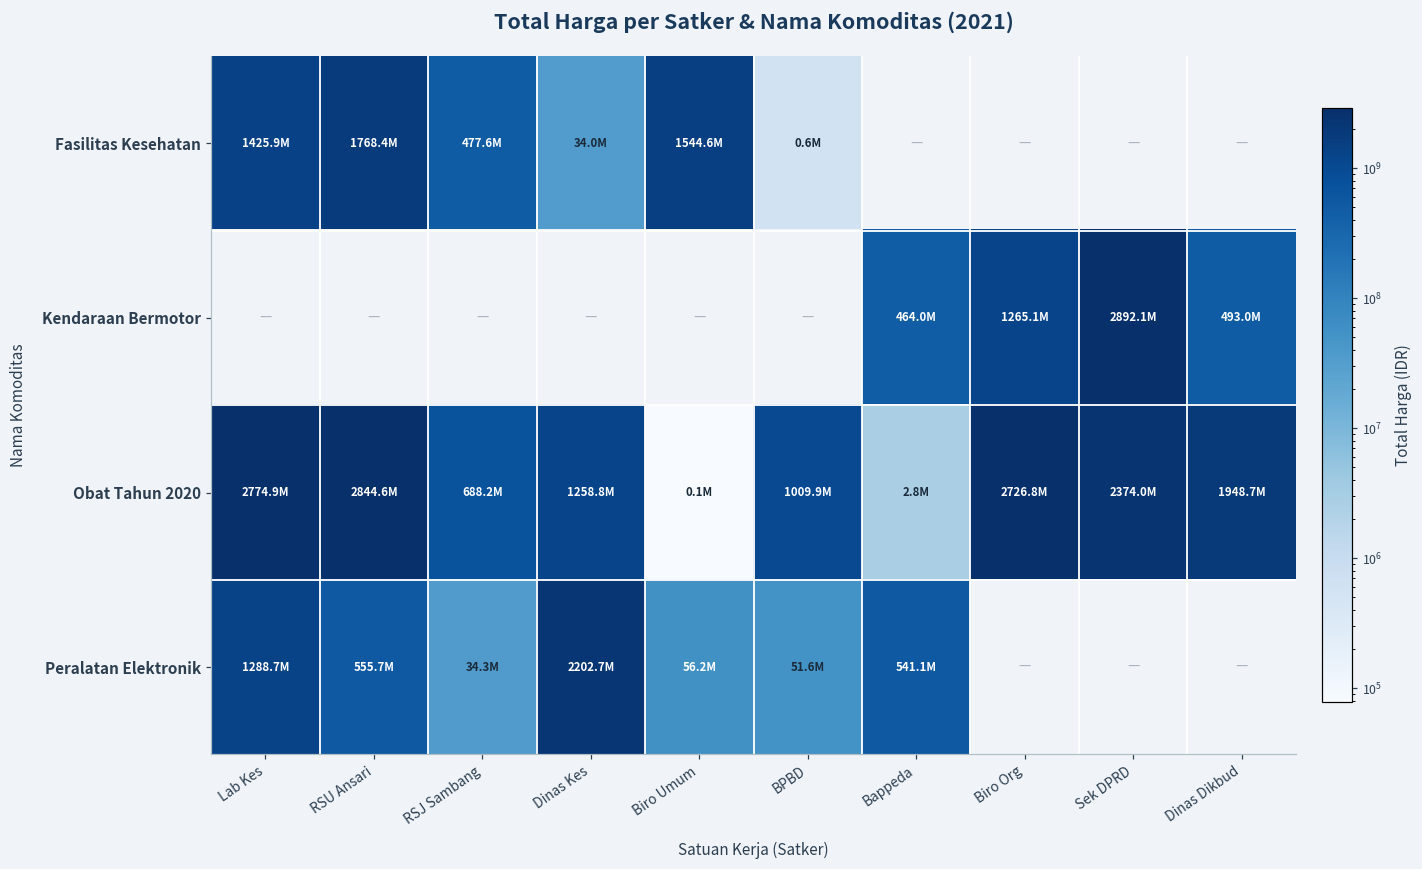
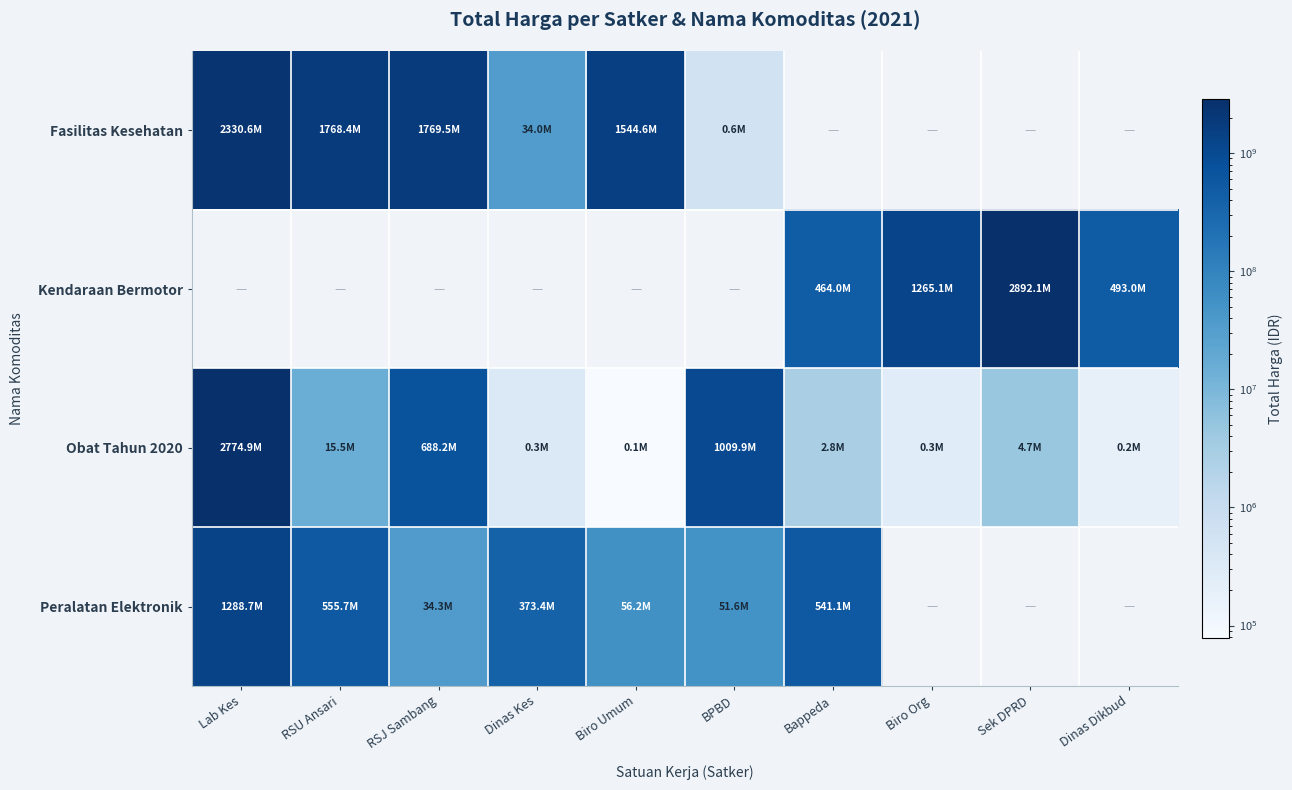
Fasilitas Kesehatan, Lab Kes: 1425.9M -> 2330.6M
Fasilitas Kesehatan, RSJ Sambang: 477.6M -> 1769.5M
Obat Tahun 2020, RSU Ansari: 2844.6M -> 15.5M
Obat Tahun 2020, Dinas Kes: 1258.8M -> 0.3M
Obat Tahun 2020, Biro Org: 2726.8M -> 0.3M
Obat Tahun 2020, Sek DPRD: 2374.0M -> 4.7M
Obat Tahun 2020, Dinas Dikbud: 1948.7M -> 0.2M
Peralatan Elektronik, Dinas Kes: 2202.7M -> 373.4M
